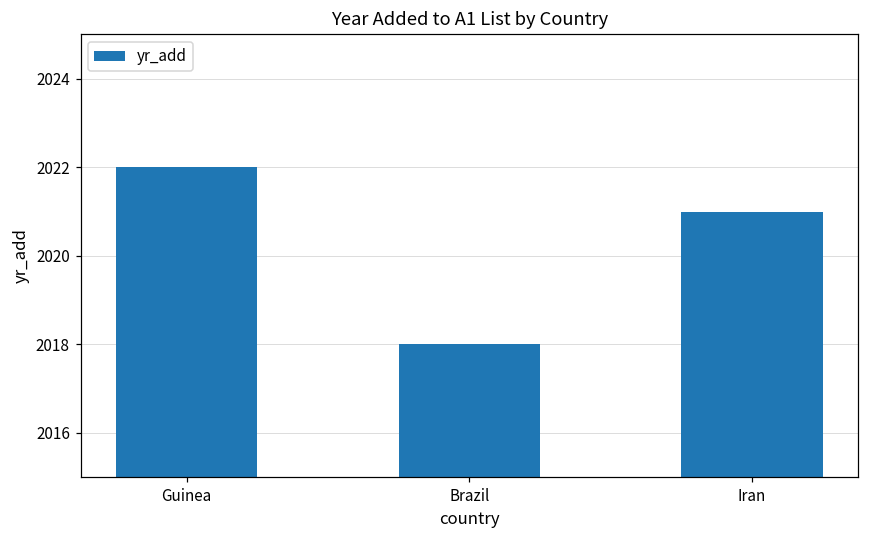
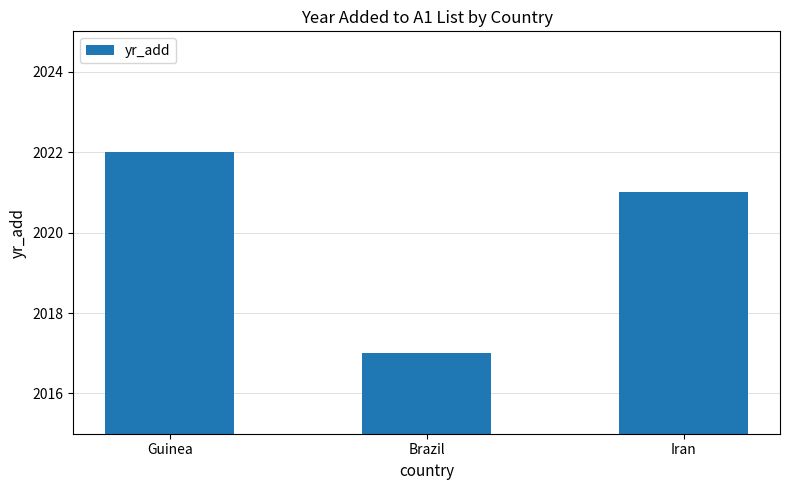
Brazil: 2018 -> 2017
